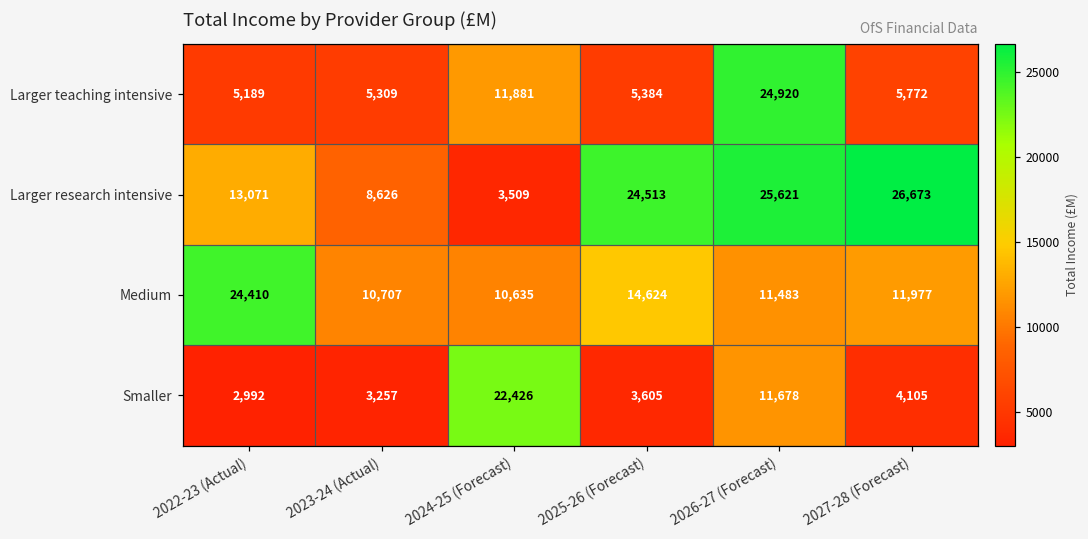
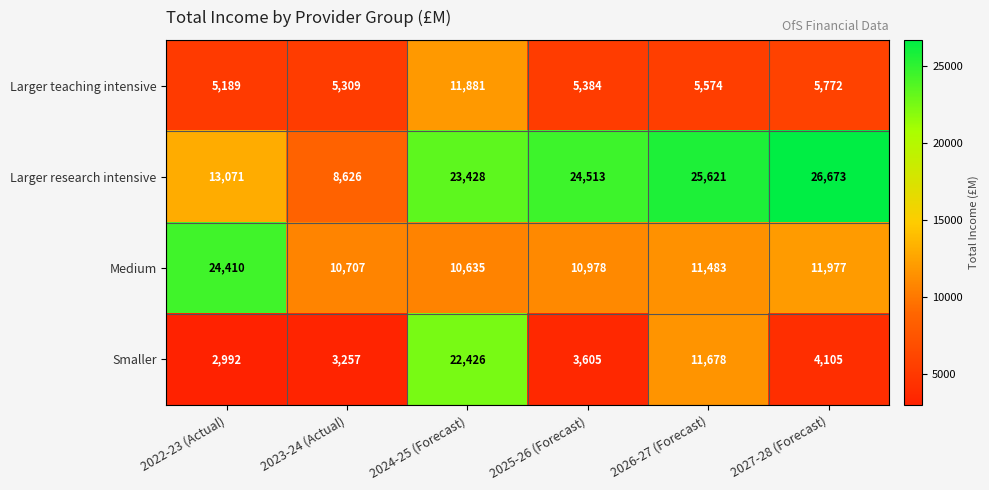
Larger teaching intensive, 2026-27 (Forecast): 24,920 -> 5,574
Larger research intensive, 2024-25 (Forecast): 3,509 -> 23,428
Medium, 2025-26 (Forecast): 14,624 -> 10,978
